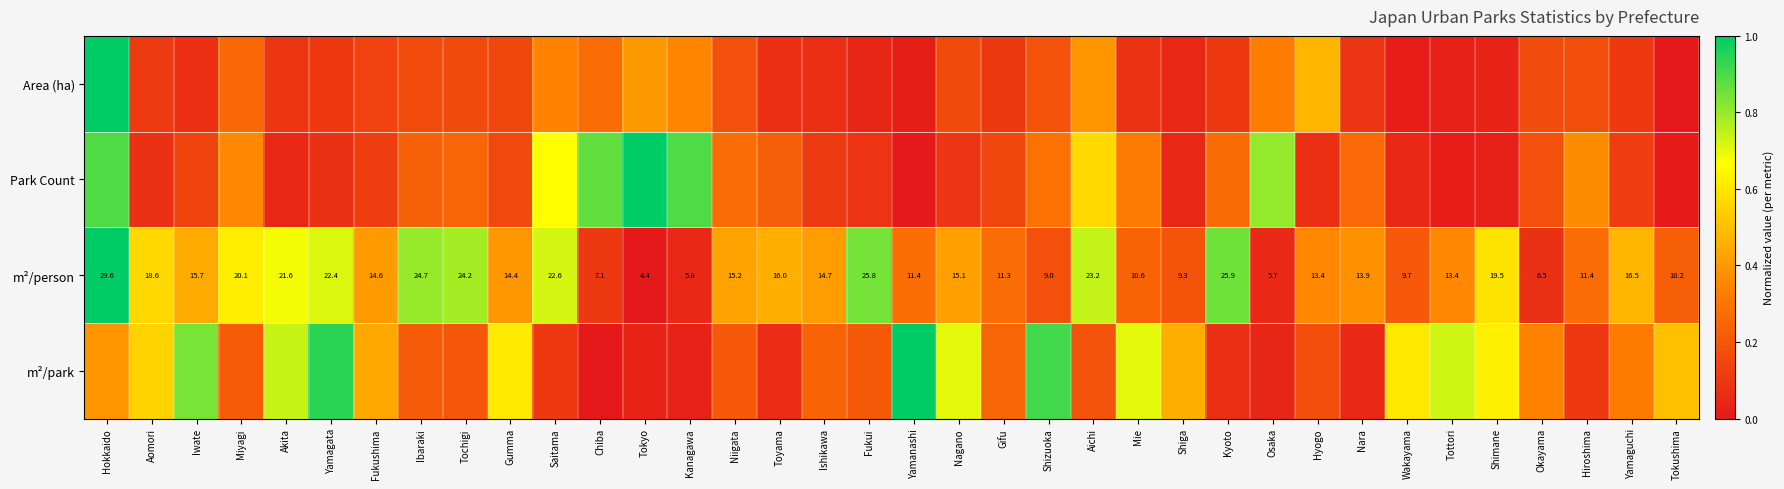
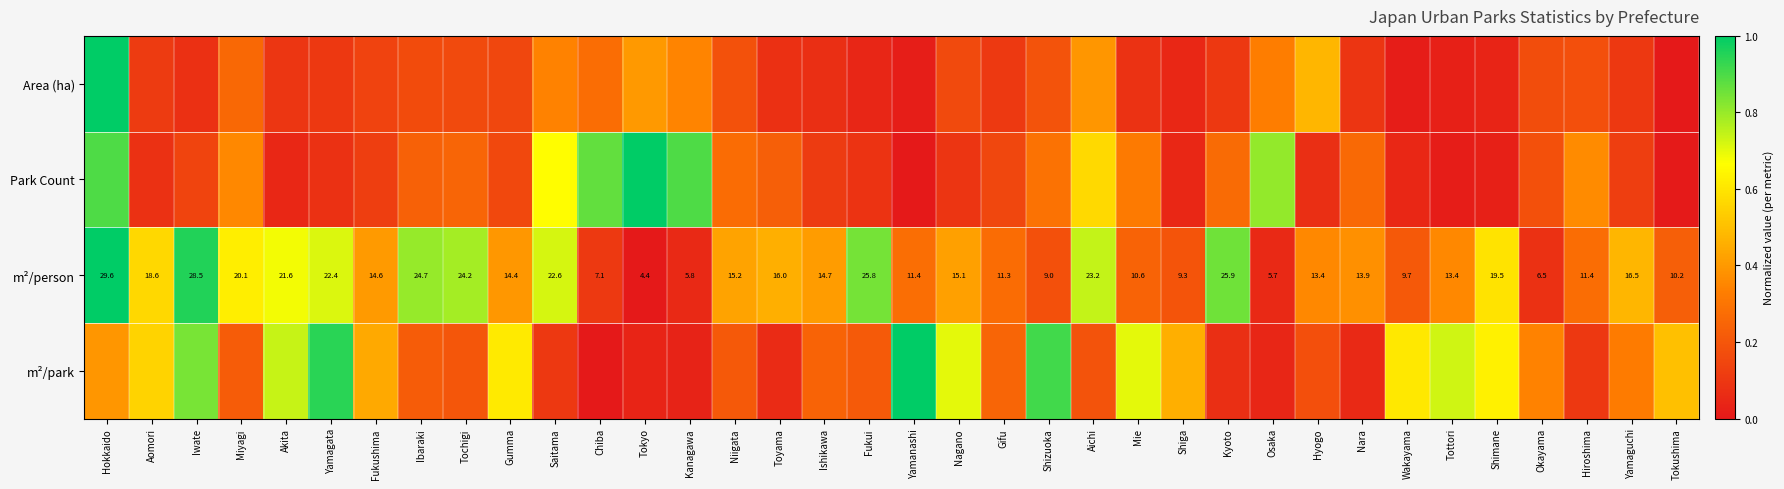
m²/person, Iwate: 15.7 -> 28.5
